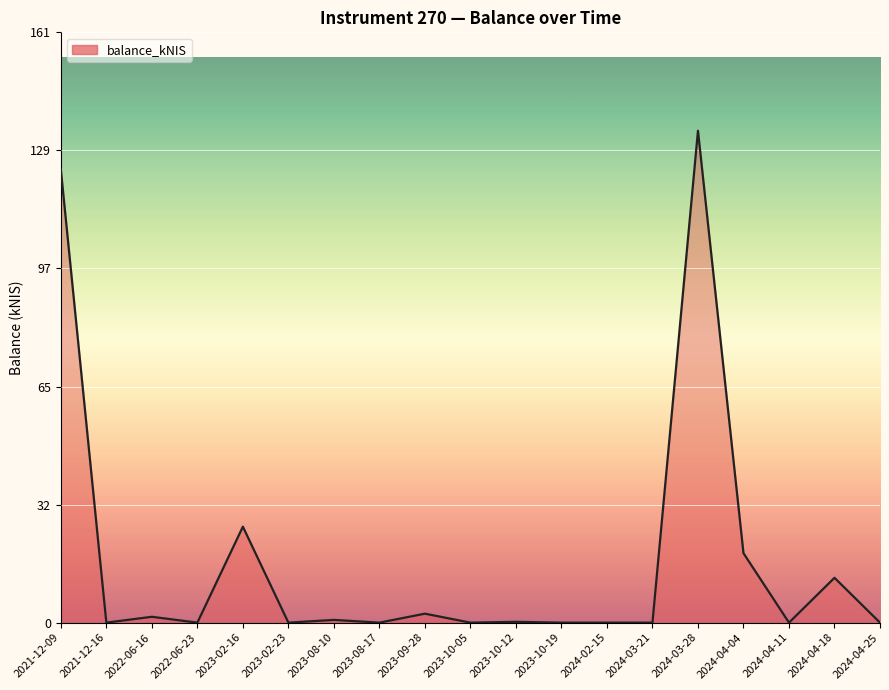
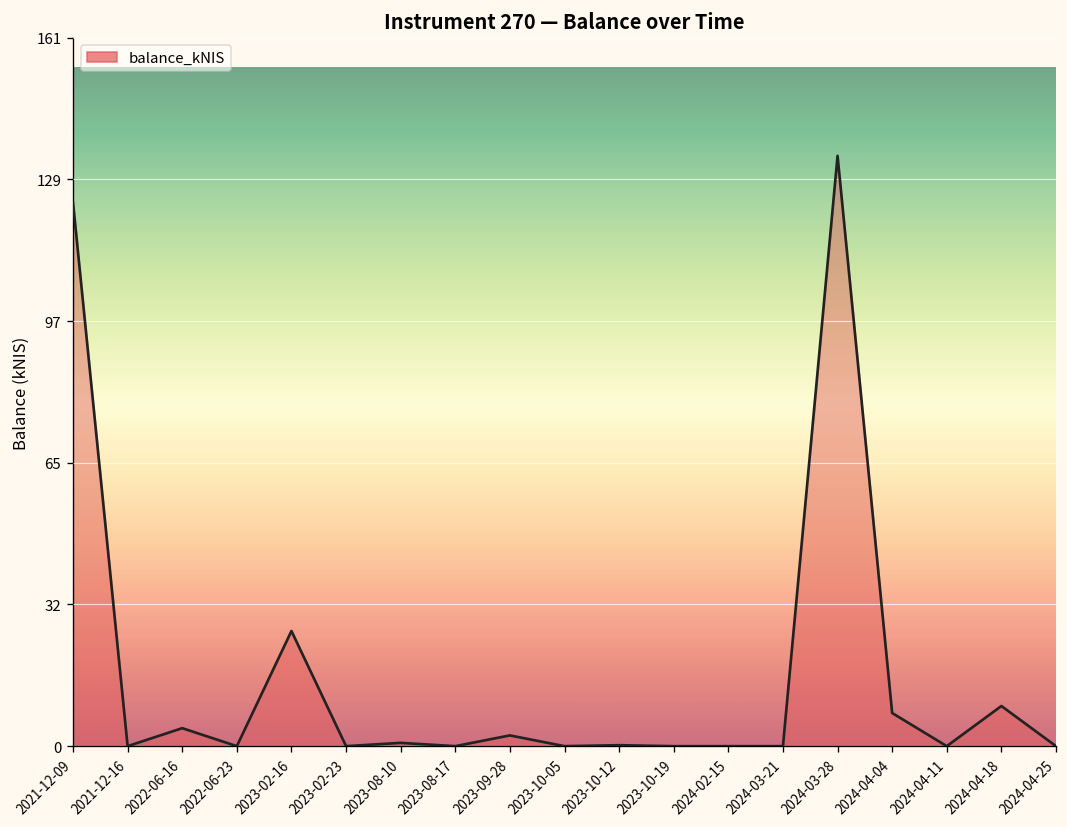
2022-06-16: 2 -> 4
2024-04-04: 19 -> 8
2024-04-18: 12 -> 9
